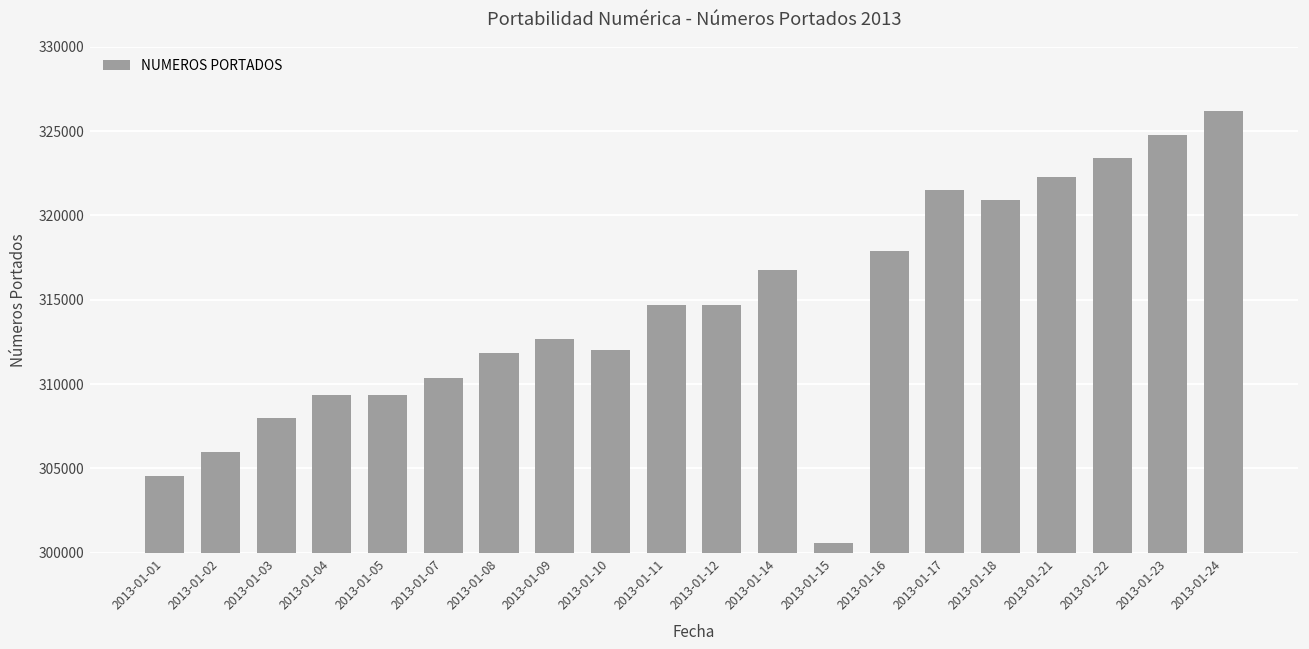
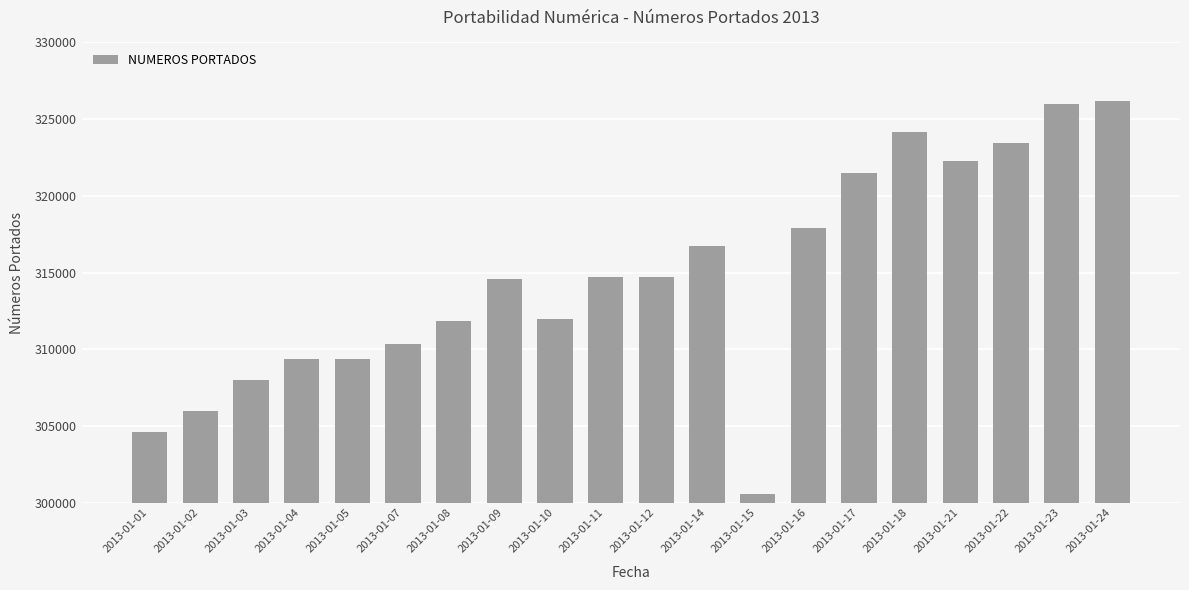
2013-01-09: 312700 -> 314600
2013-01-18: 320900 -> 324200
2013-01-23: 324800 -> 326000
